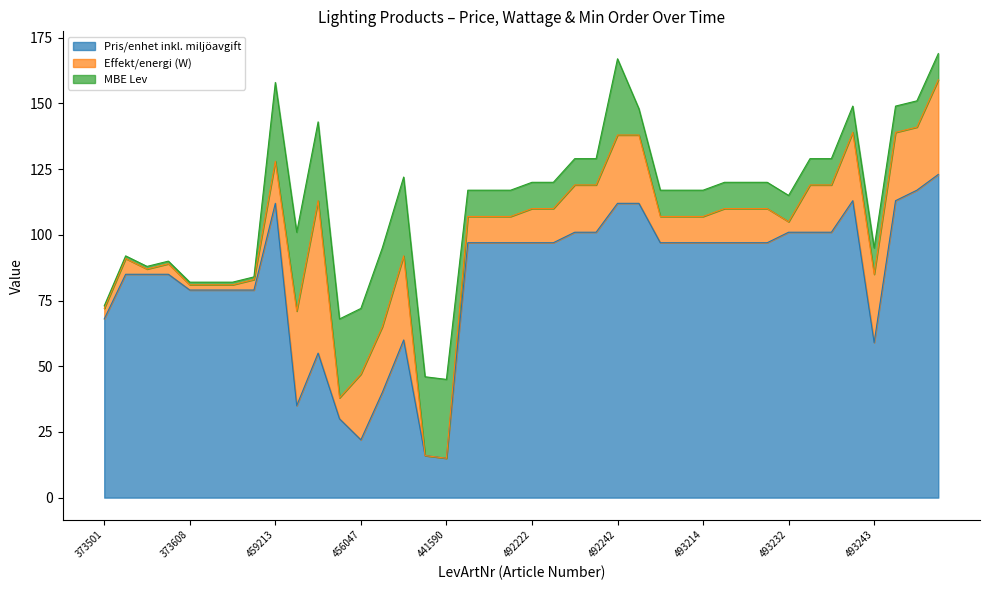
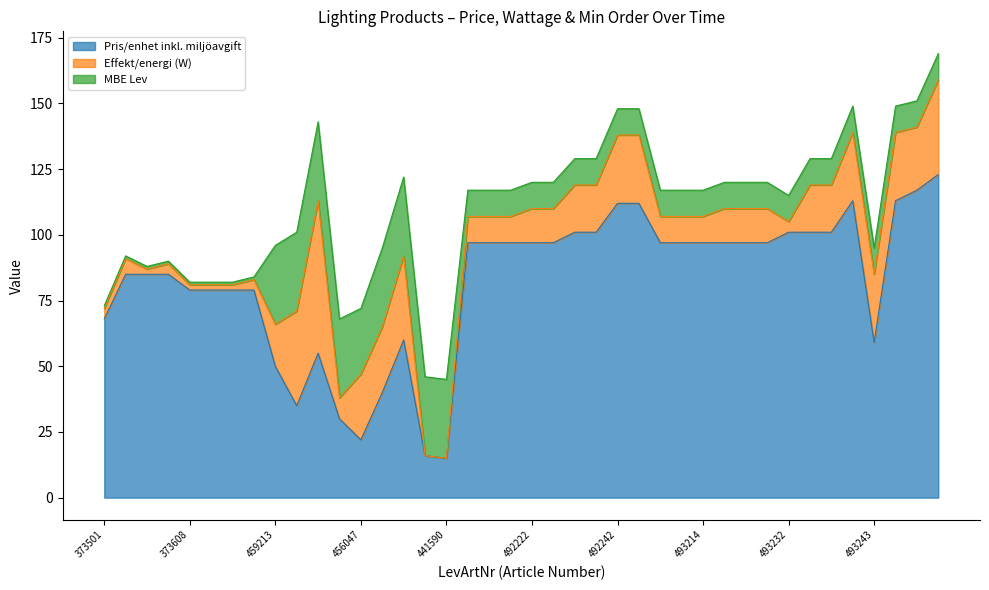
Pris/enhet inkl. miljöavgift, 459213: 112 -> 50
MBE Lev, 492242: 29 -> 10
